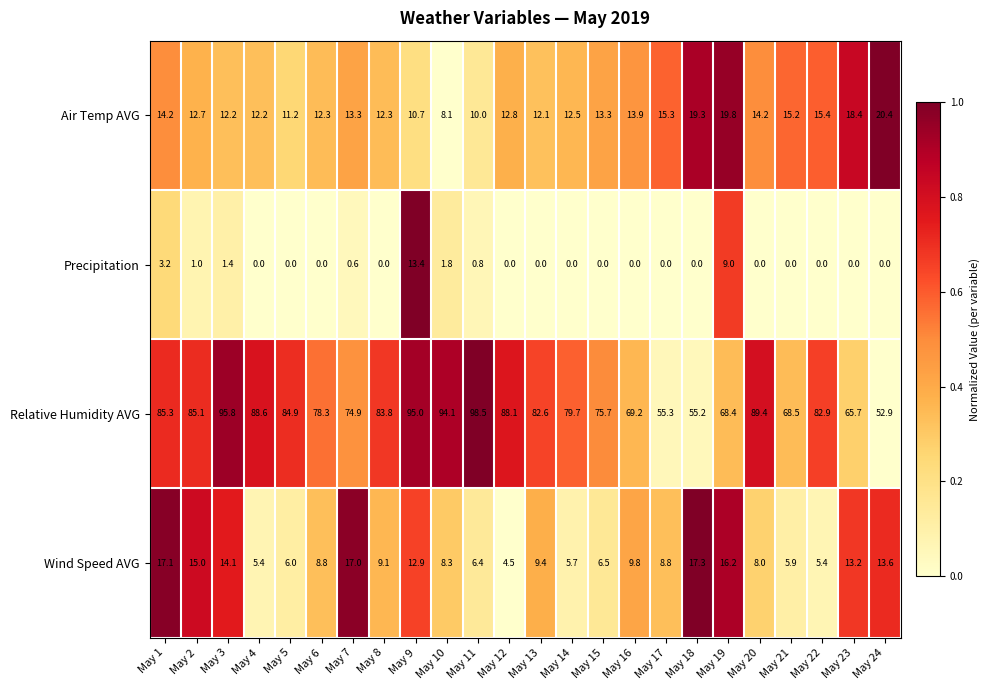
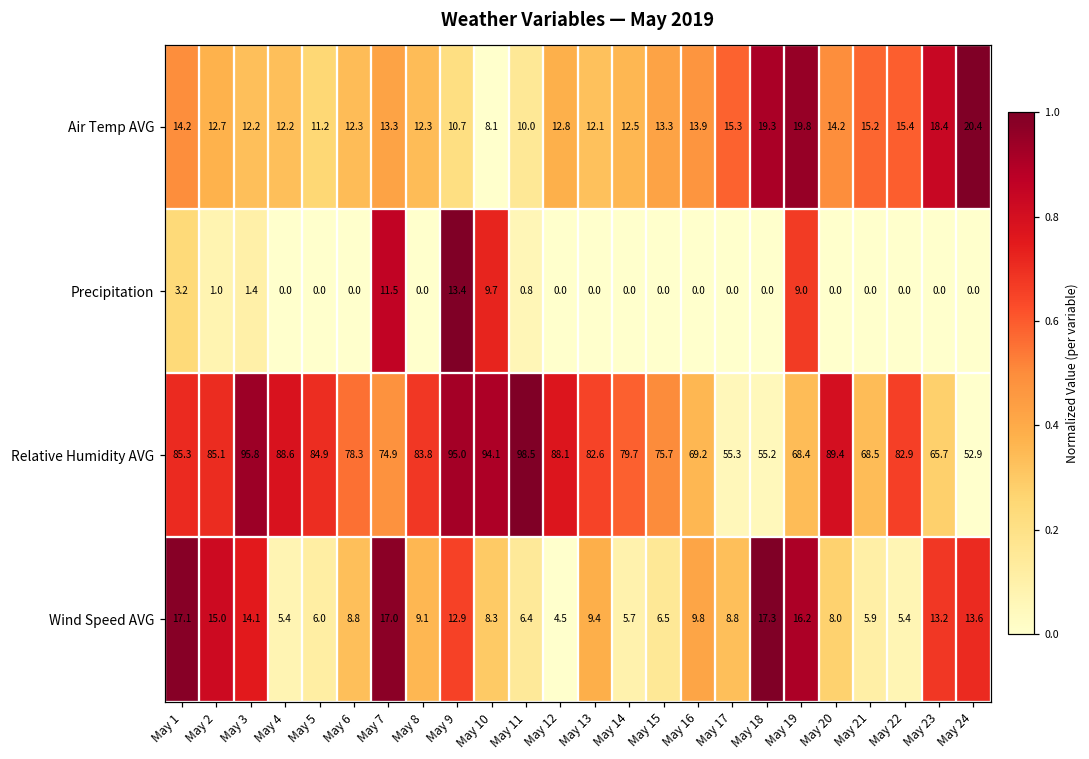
Precipitation, May 7: 0.6 -> 11.5
Precipitation, May 10: 1.8 -> 9.7
